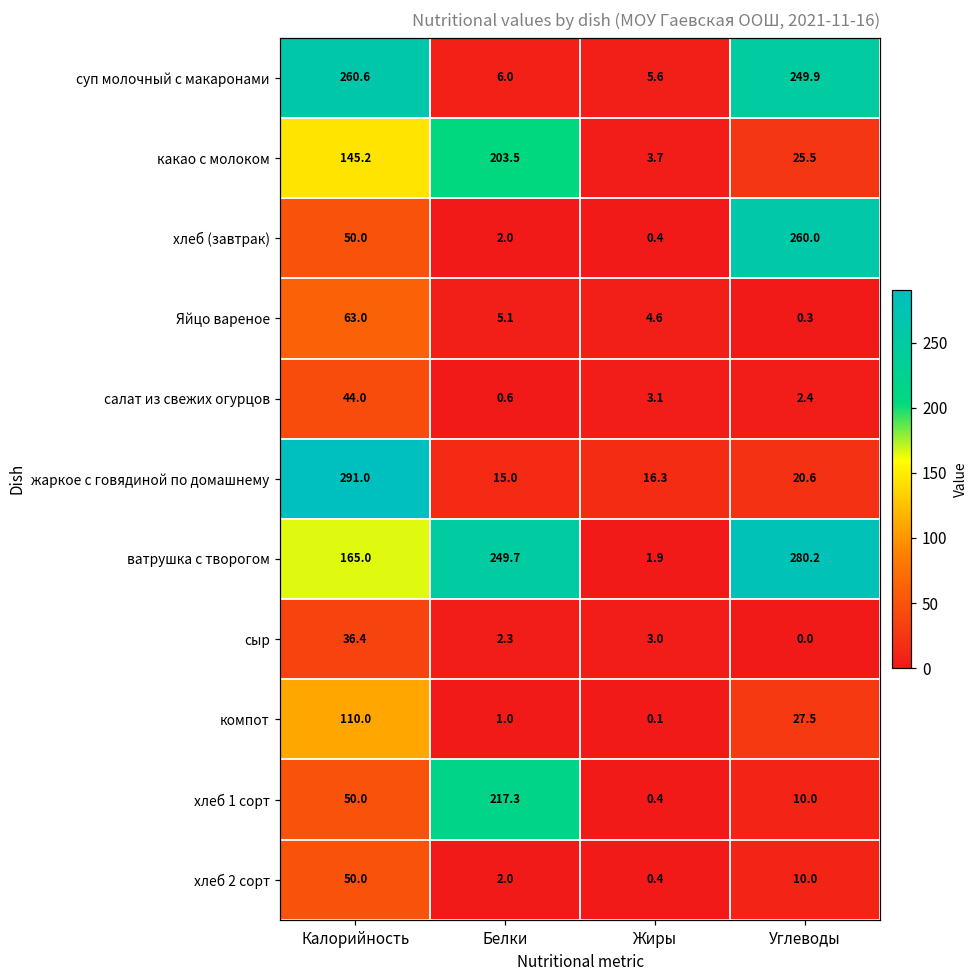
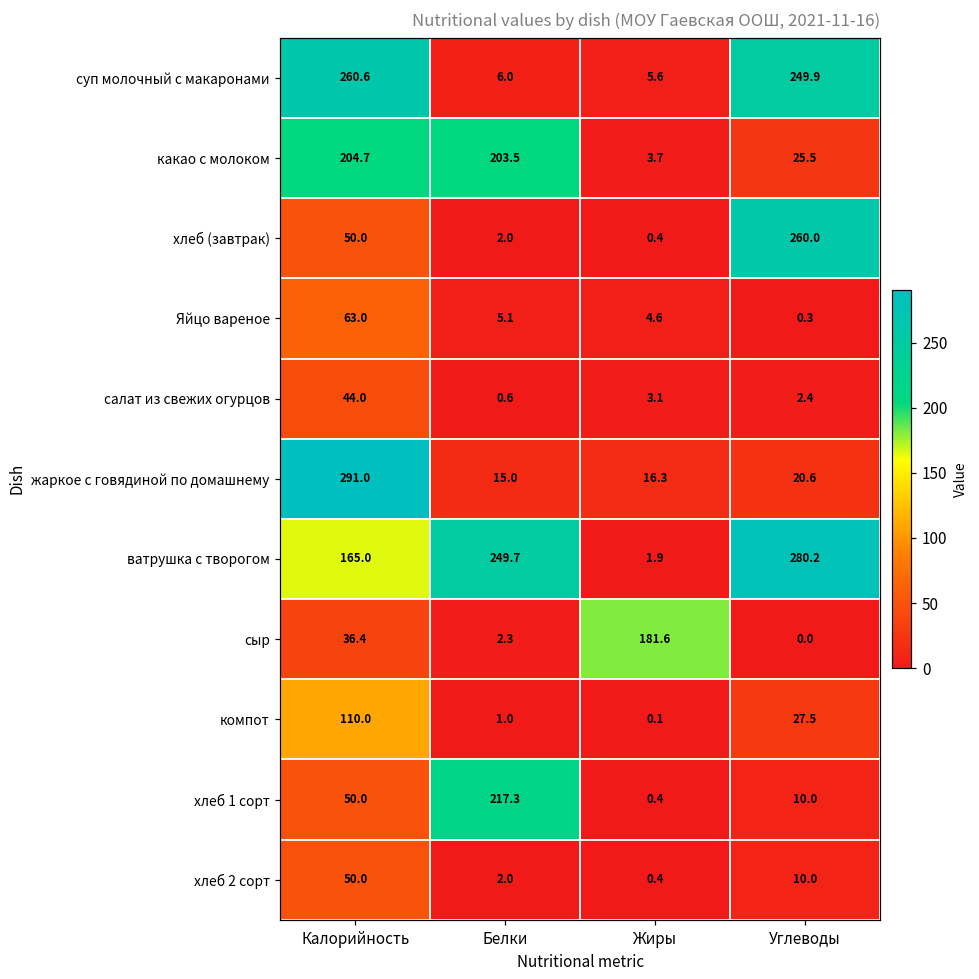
какао с молоком, Калорийность: 145.2 -> 204.7
сыр, Жиры: 3.0 -> 181.6
